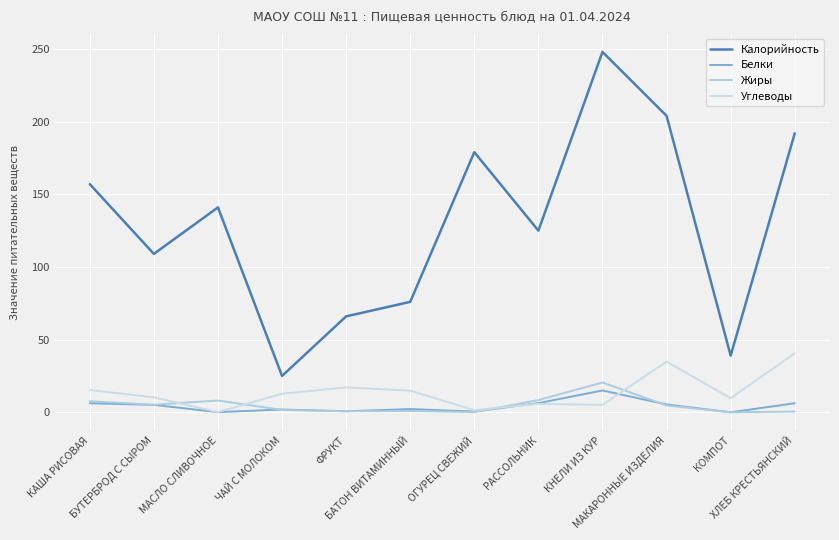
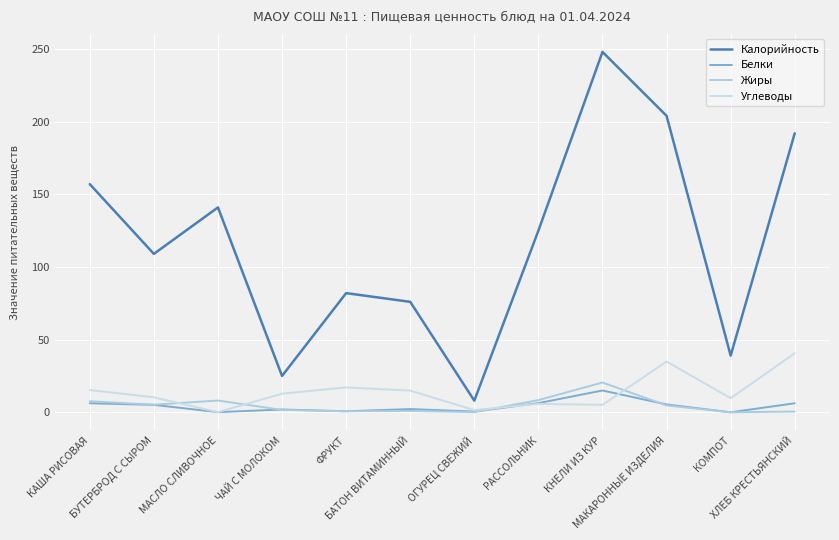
Калорийность, ФРУКТ: 66 -> 82
Калорийность, ОГУРЕЦ СВЕЖИЙ: 179 -> 8
